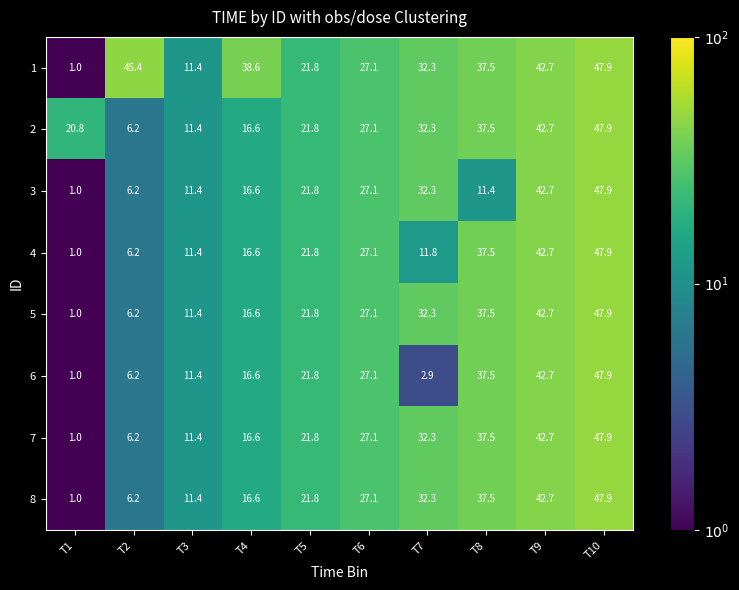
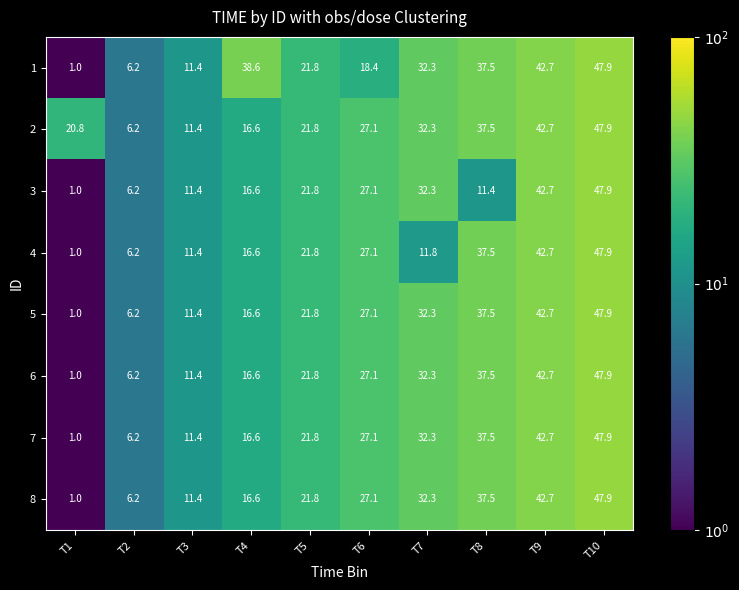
1, T2: 45.4 -> 6.2
1, T6: 27.1 -> 18.4
6, T7: 2.9 -> 32.3
